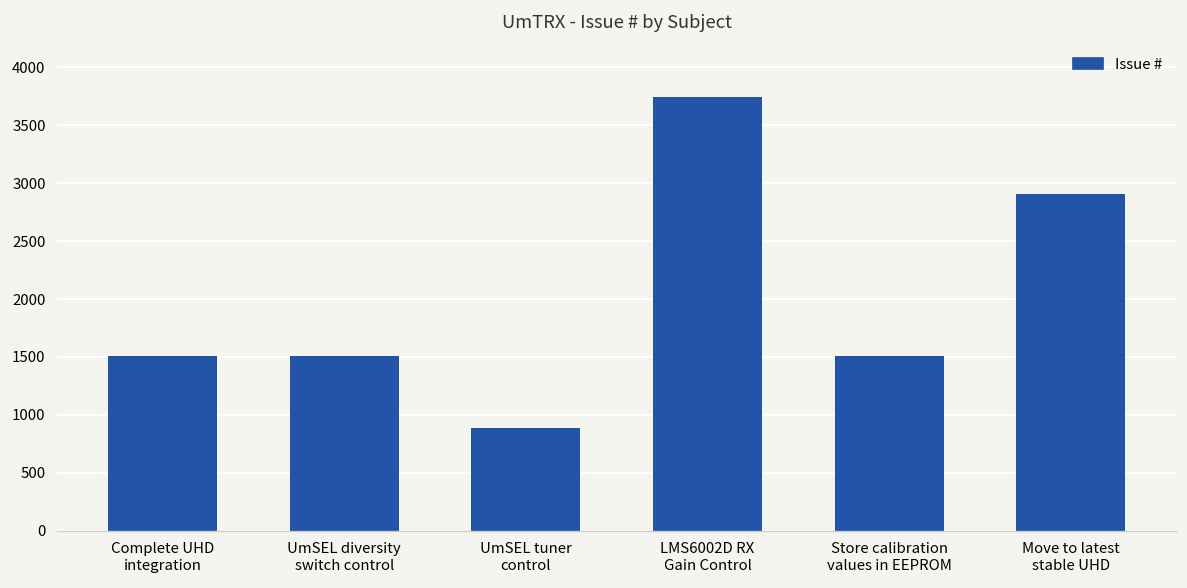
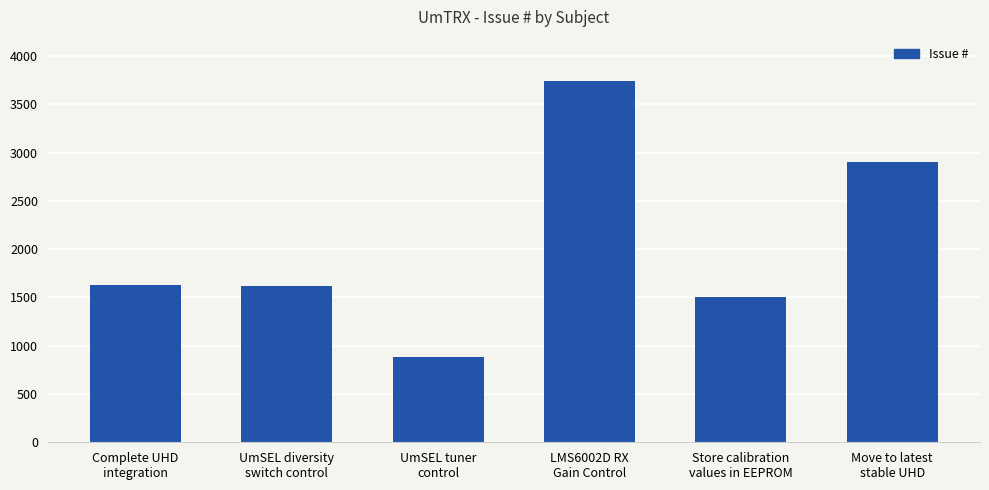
Complete UHD integration: 1500 -> 1600
UmSEL diversity switch control: 1500 -> 1600
